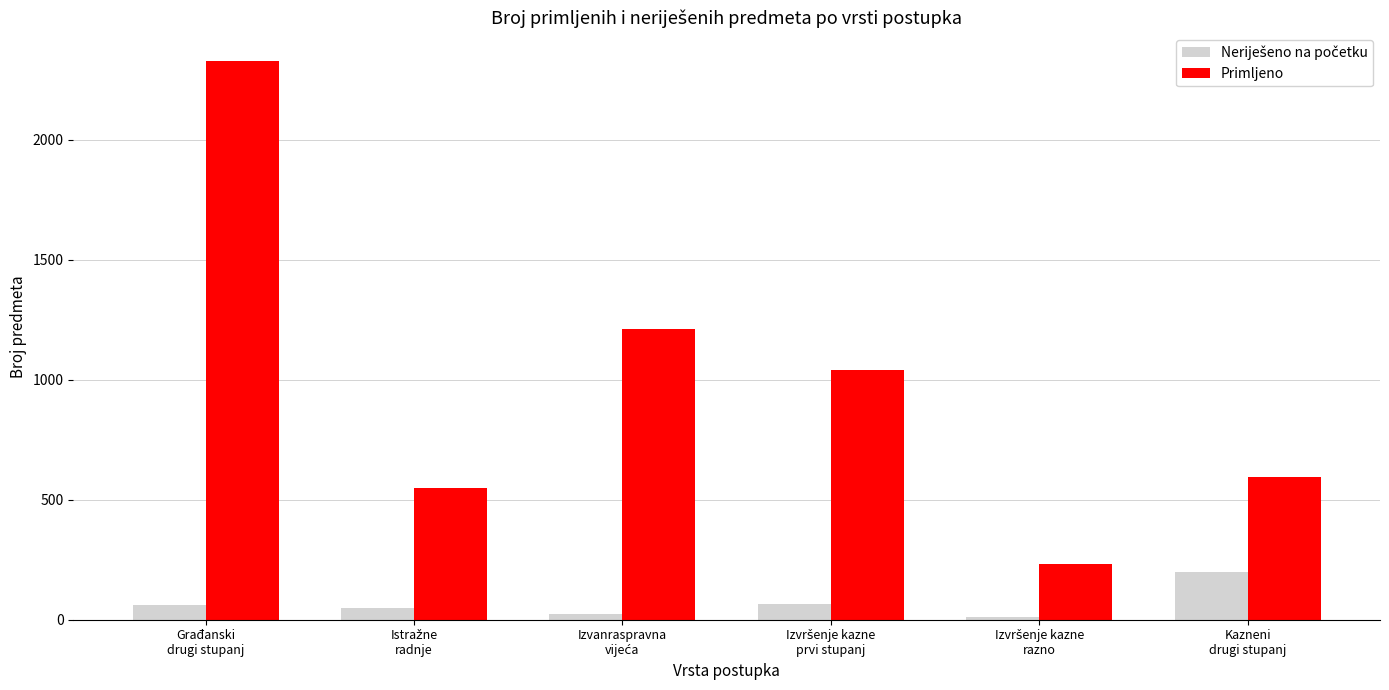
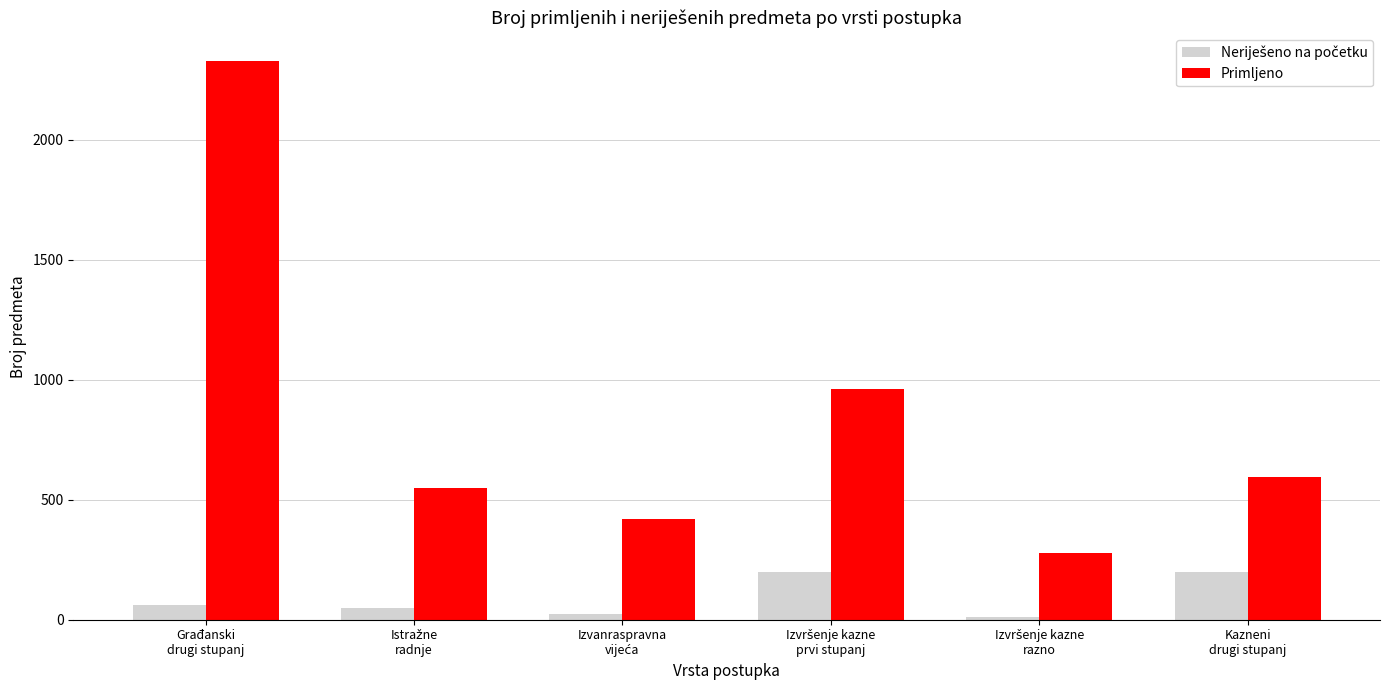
Primljeno, Izvanraspravna vijeća: 1210 -> 420
Neriješeno na početku, Izvršenje kazne prvi stupanj: 70 -> 200
Primljeno, Izvršenje kazne prvi stupanj: 1040 -> 960
Primljeno, Izvršenje kazne razno: 230 -> 280
